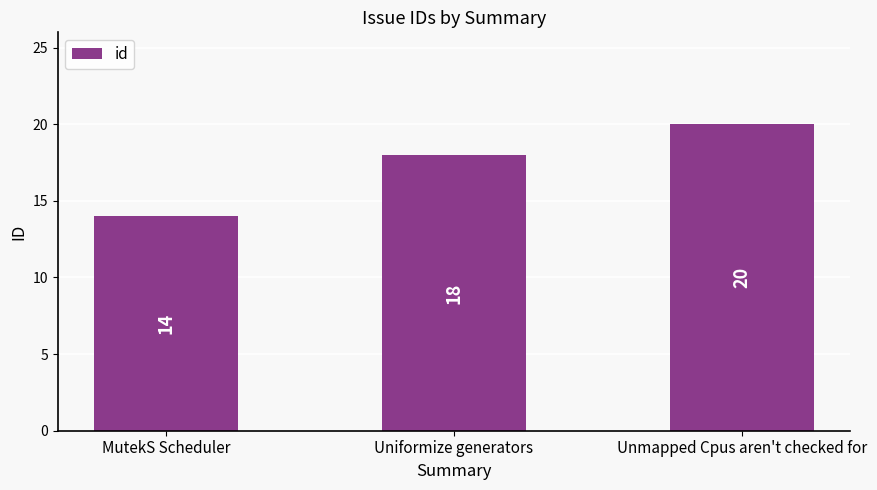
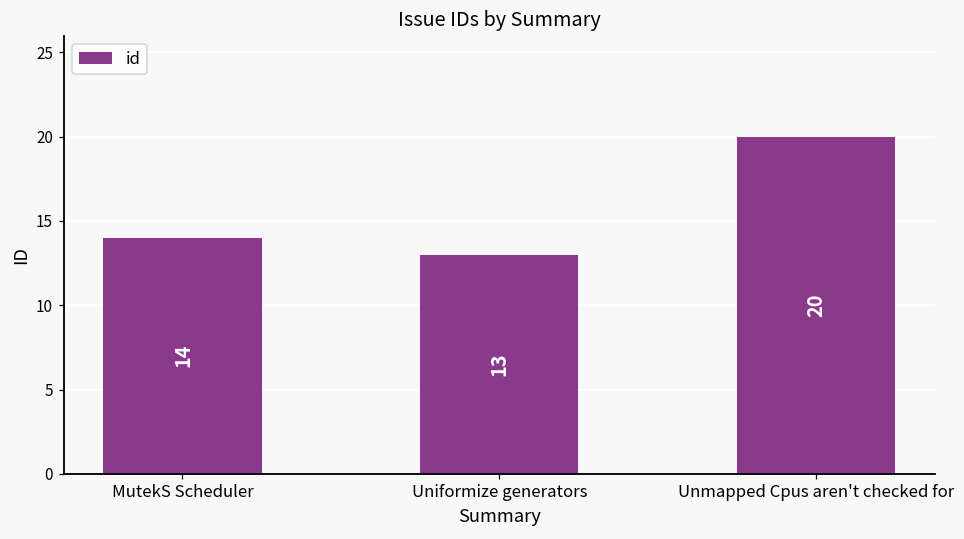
Uniformize generators: 18 -> 13
